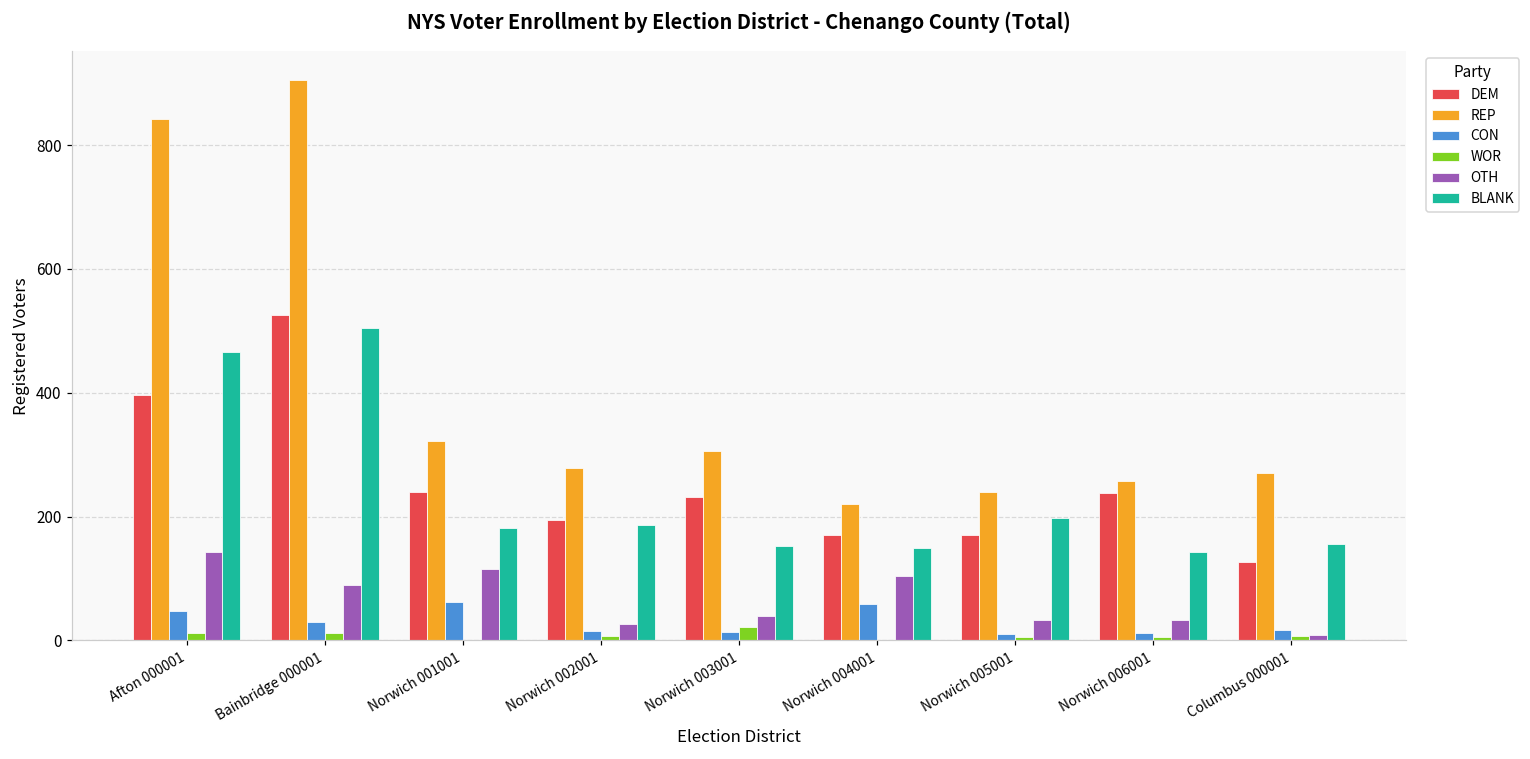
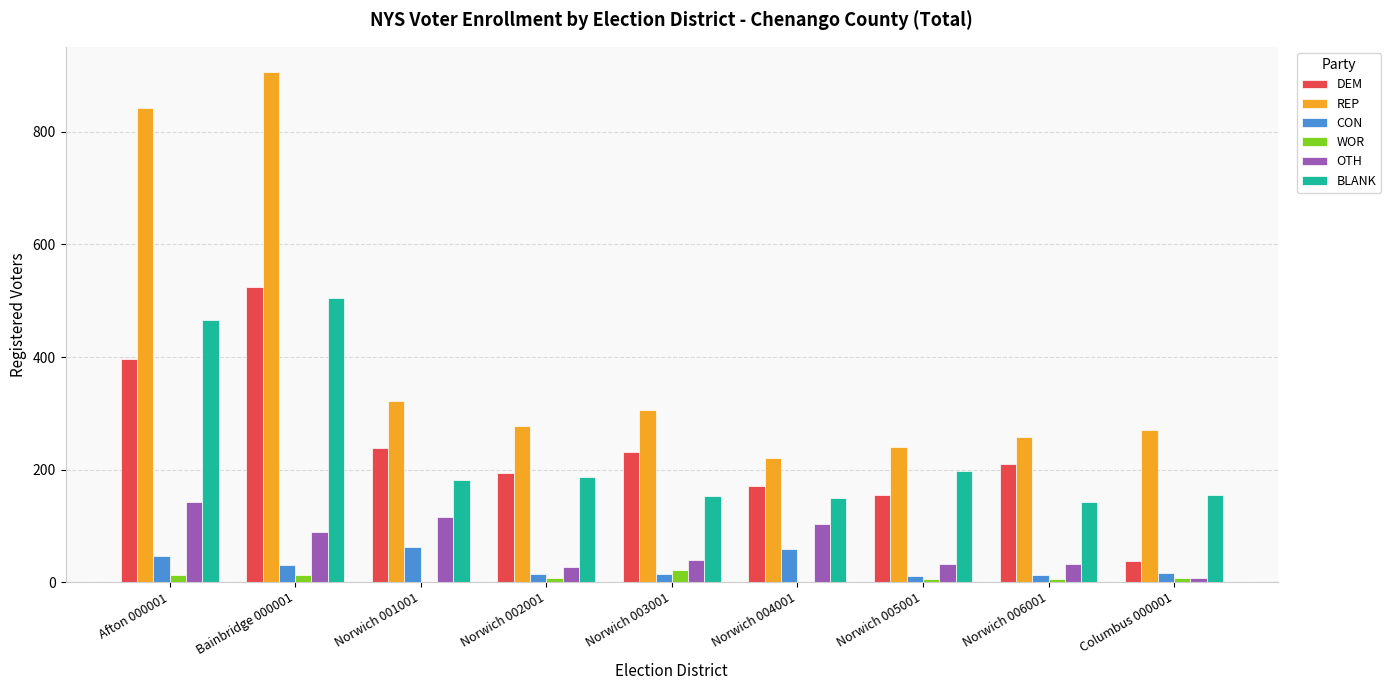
DEM, Norwich 005001: 170 -> 160
DEM, Norwich 006001: 240 -> 210
DEM, Columbus 000001: 130 -> 40
